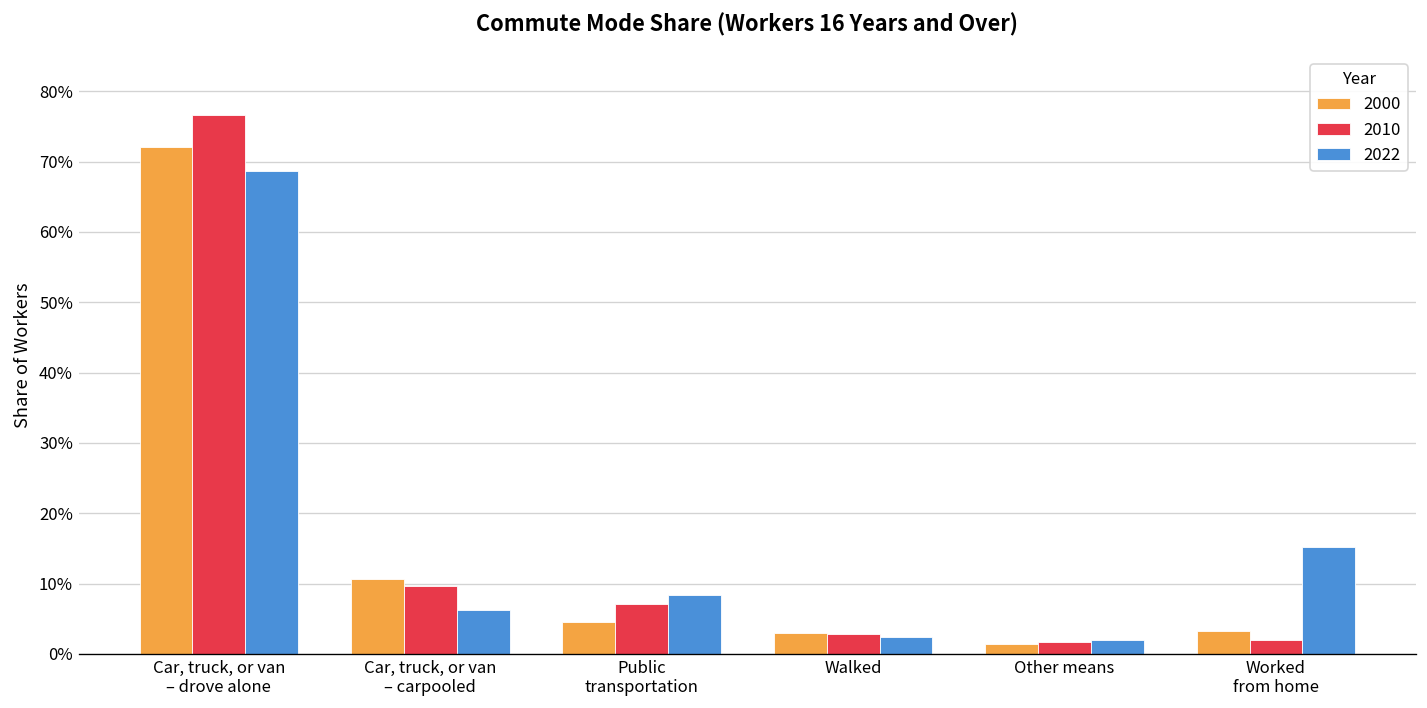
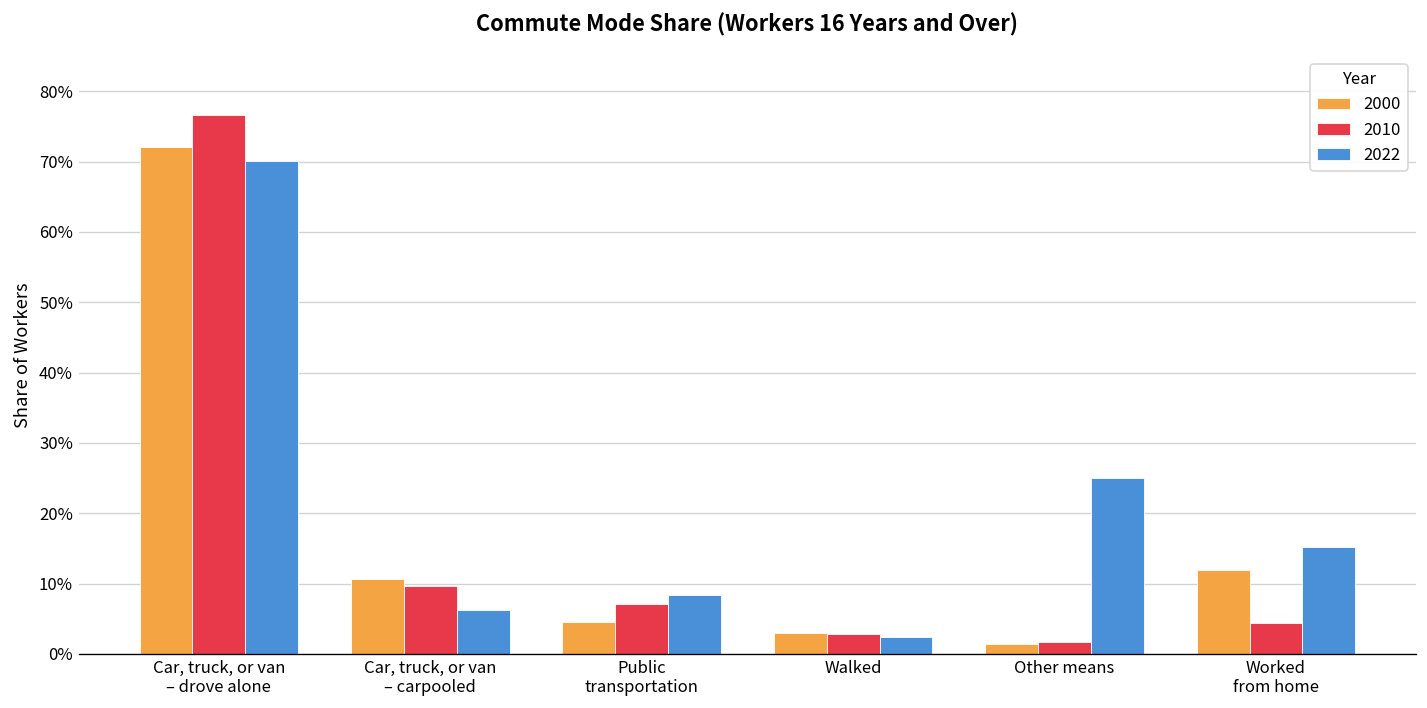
2022, Car, truck, or van – drove alone: 69% -> 70%
2022, Other means: 2% -> 25%
2000, Worked from home: 3% -> 12%
2010, Worked from home: 2% -> 4%
